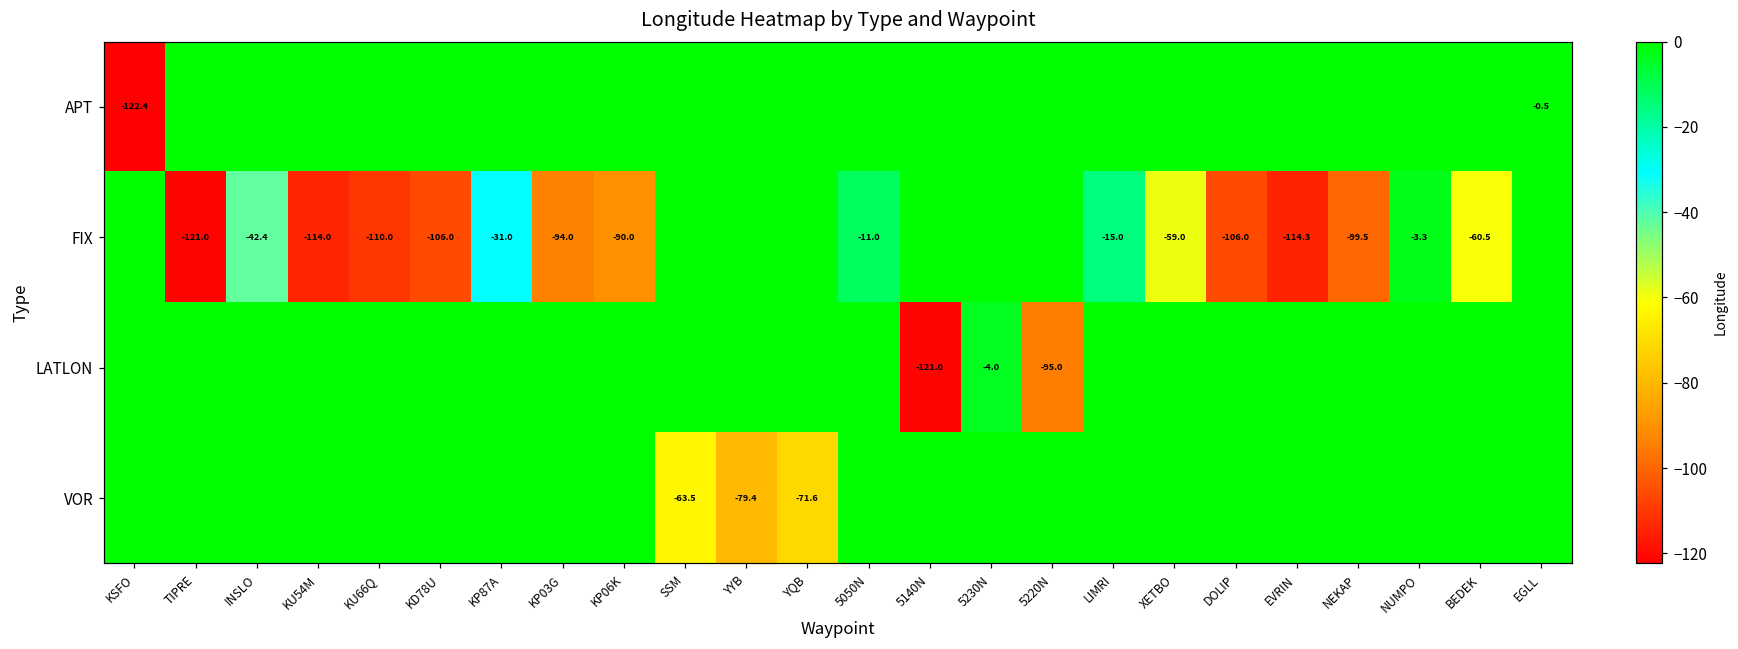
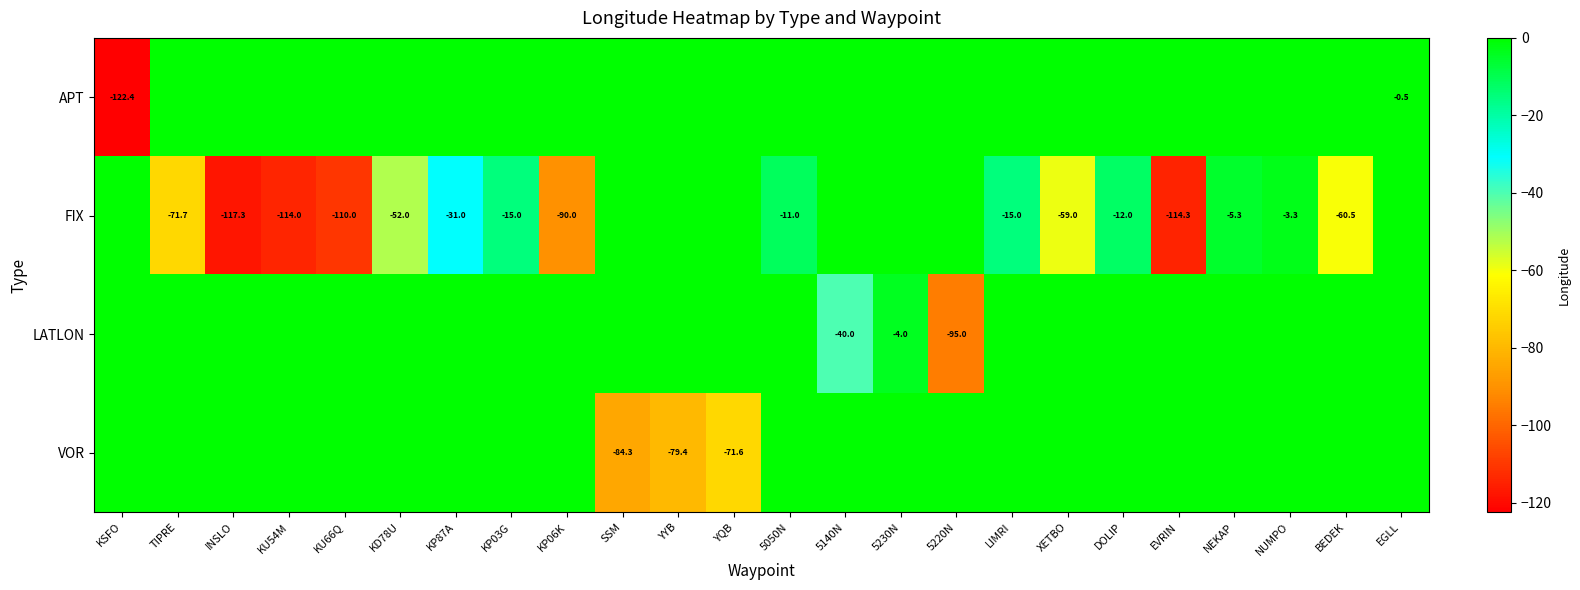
FIX, TIPRE: -121.0 -> -71.7
FIX, INSLO: -42.4 -> -117.3
FIX, KD78U: -106.0 -> -52.0
FIX, KP03G: -94.0 -> -15.0
FIX, DOLIP: -106.0 -> -12.0
FIX, NEKAP: -99.5 -> -5.3
LATLON, 5140N: -121.0 -> -40.0
VOR, SSM: -63.5 -> -84.3
